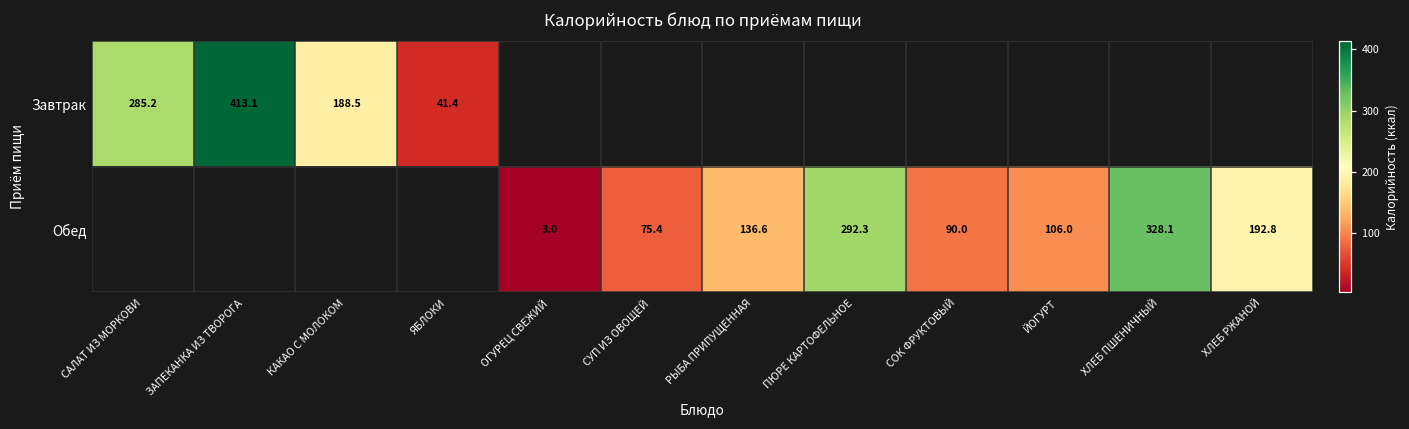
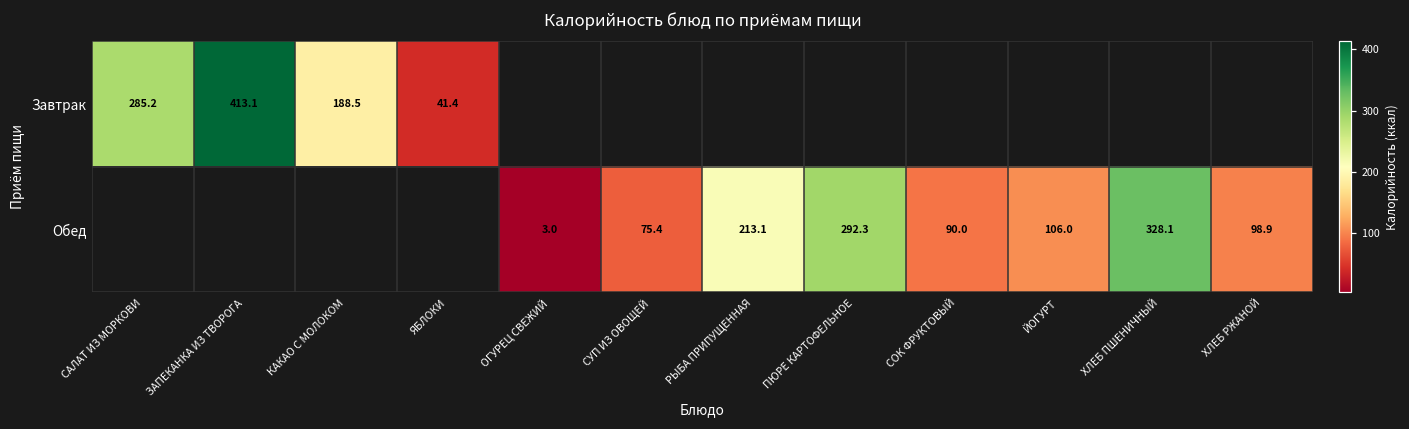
Обед, РЫБА ПРИПУЩЕННАЯ: 136.6 -> 213.1
Обед, ХЛЕБ РЖАНОЙ: 192.8 -> 98.9
